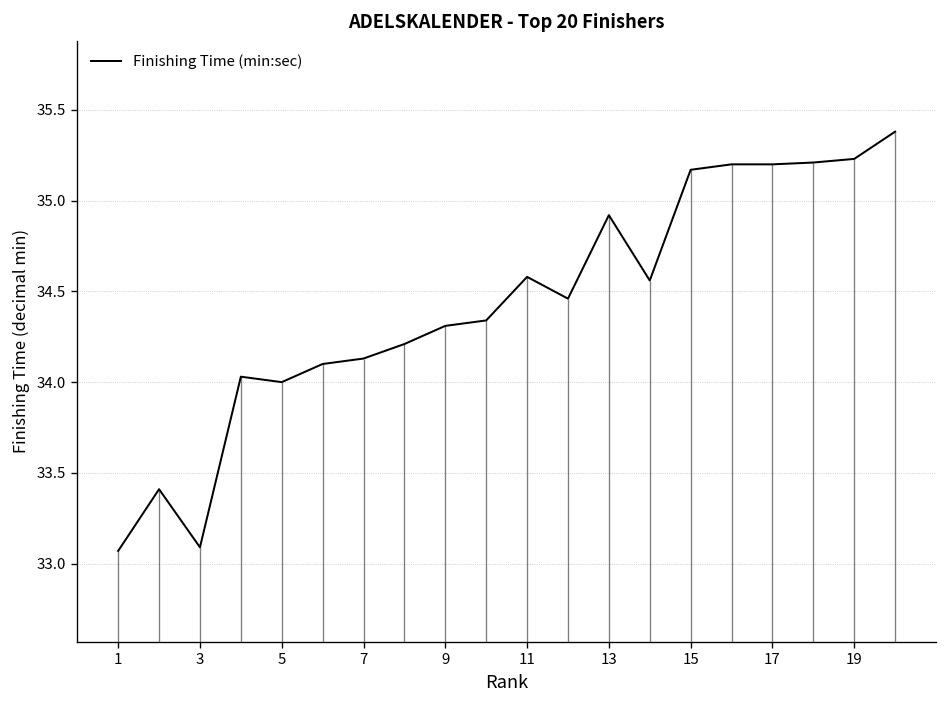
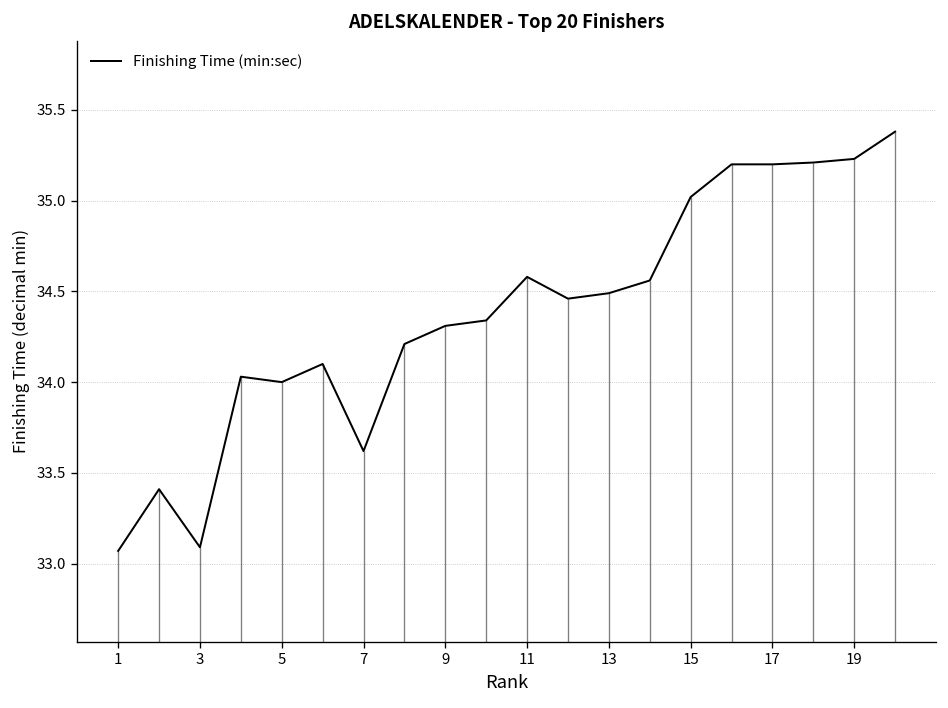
7: 34.13 -> 33.62
13: 34.92 -> 34.49
15: 35.17 -> 35.02
